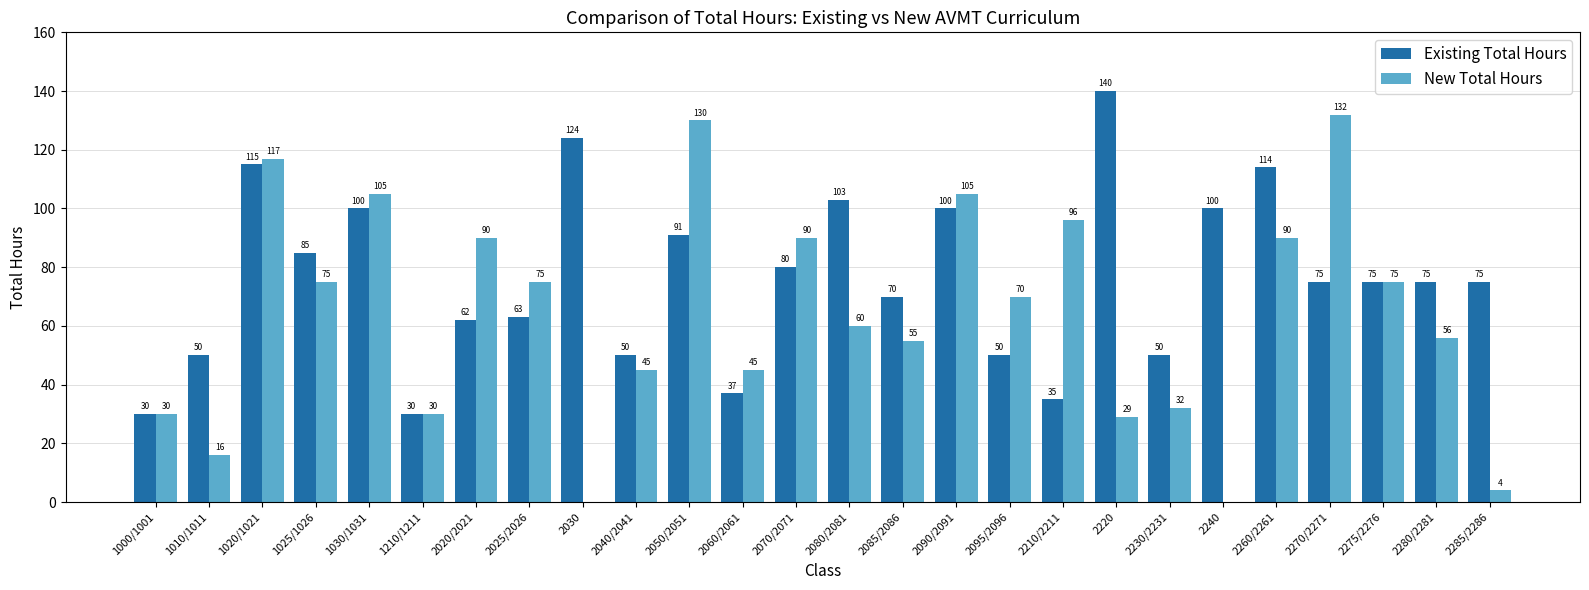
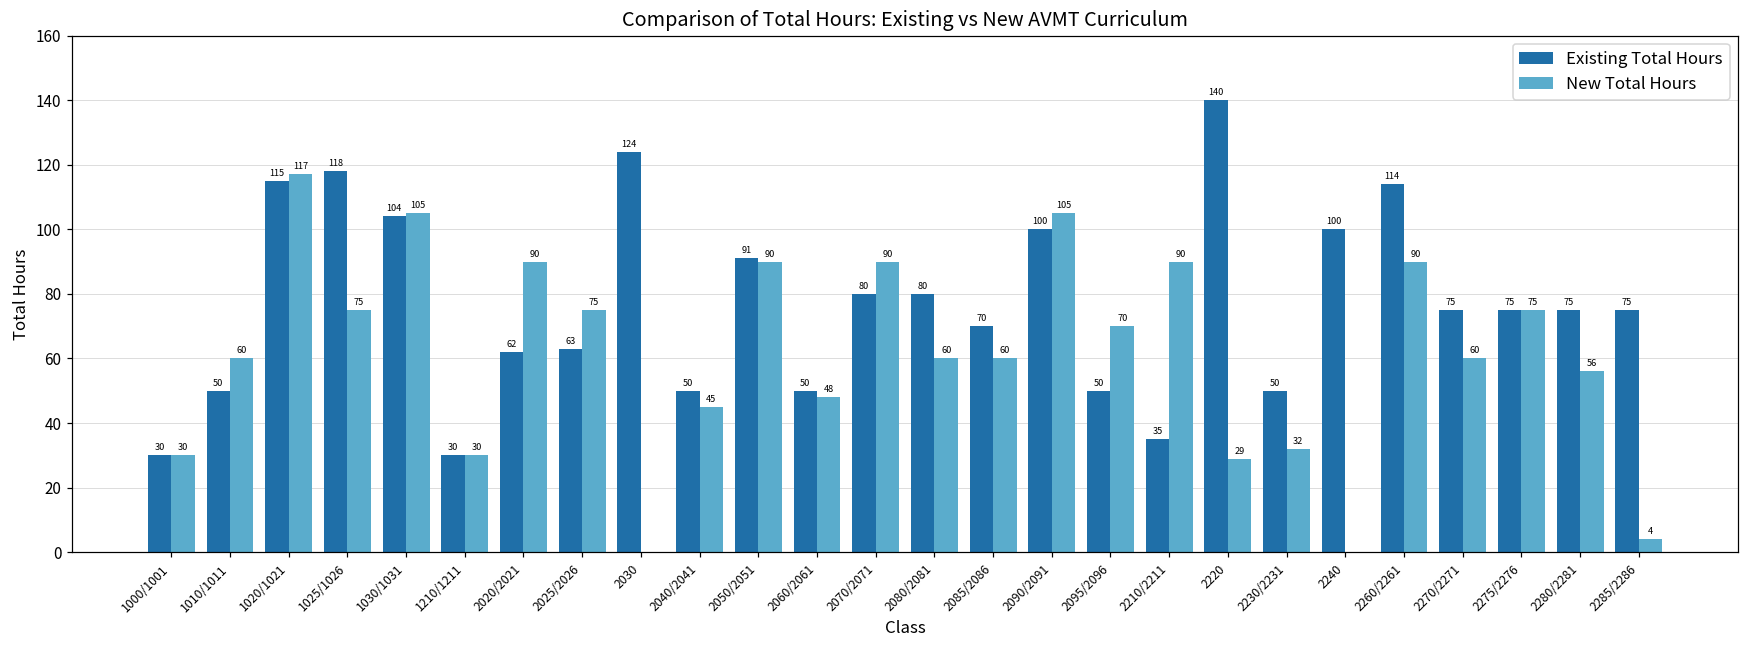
New Total Hours, 1010/1011: 16 -> 60
Existing Total Hours, 1025/1026: 85 -> 118
Existing Total Hours, 1030/1031: 100 -> 104
New Total Hours, 2050/2051: 130 -> 90
Existing Total Hours, 2060/2061: 37 -> 50
New Total Hours, 2060/2061: 45 -> 48
Existing Total Hours, 2080/2081: 103 -> 80
New Total Hours, 2085/2086: 55 -> 60
New Total Hours, 2210/2211: 96 -> 90
New Total Hours, 2270/2271: 132 -> 60
